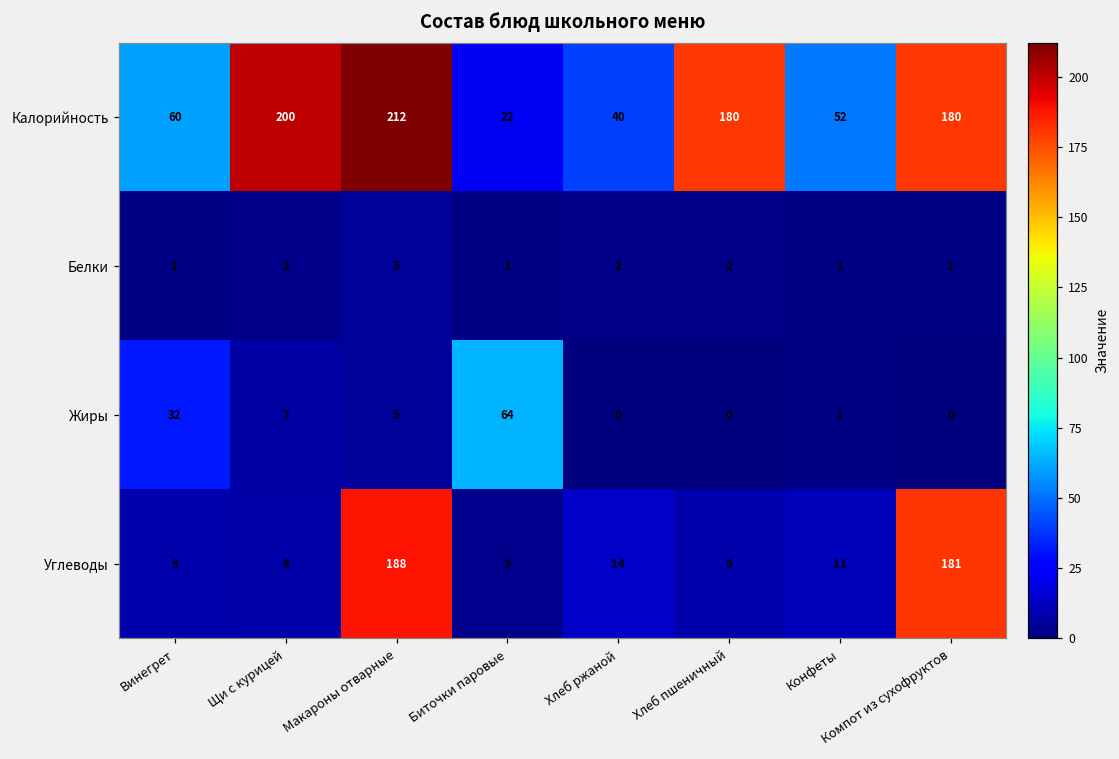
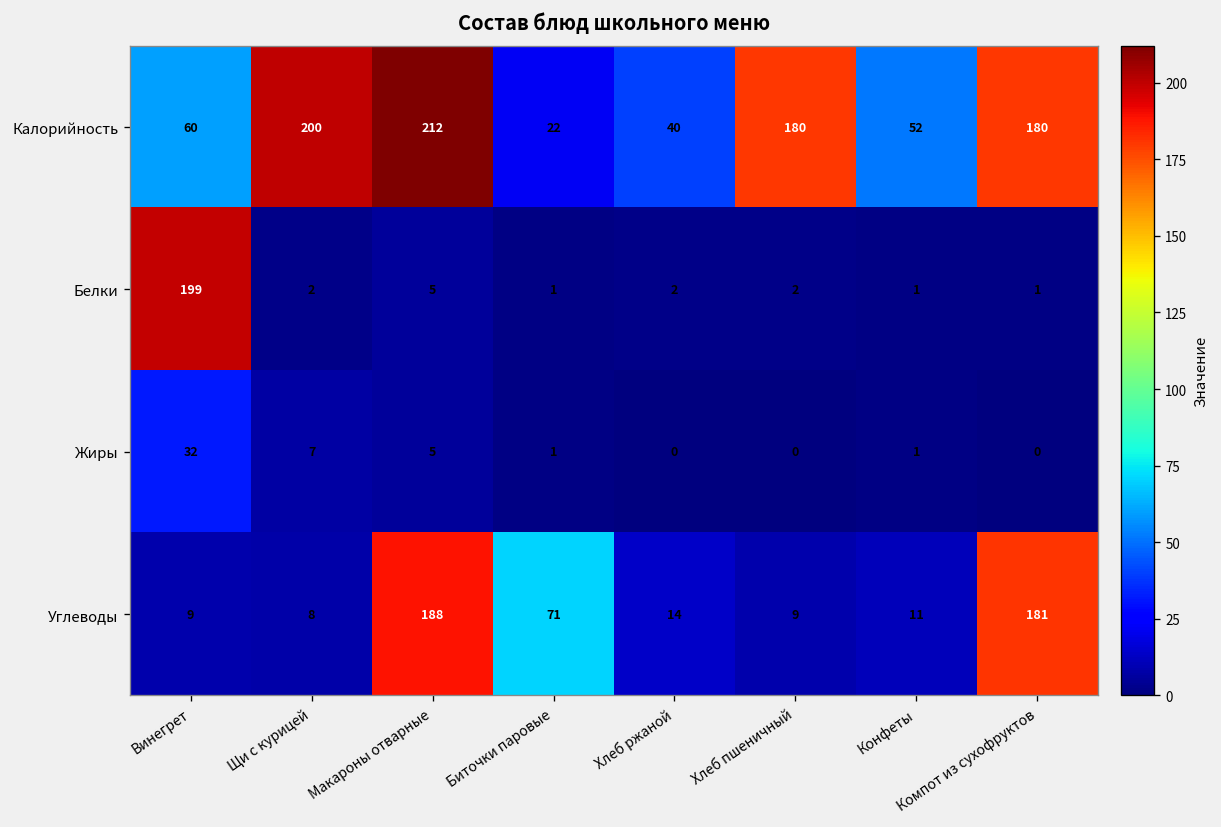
Белки, Винегрет: 1 -> 199
Жиры, Биточки паровые: 64 -> 1
Углеводы, Биточки паровые: 3 -> 71
